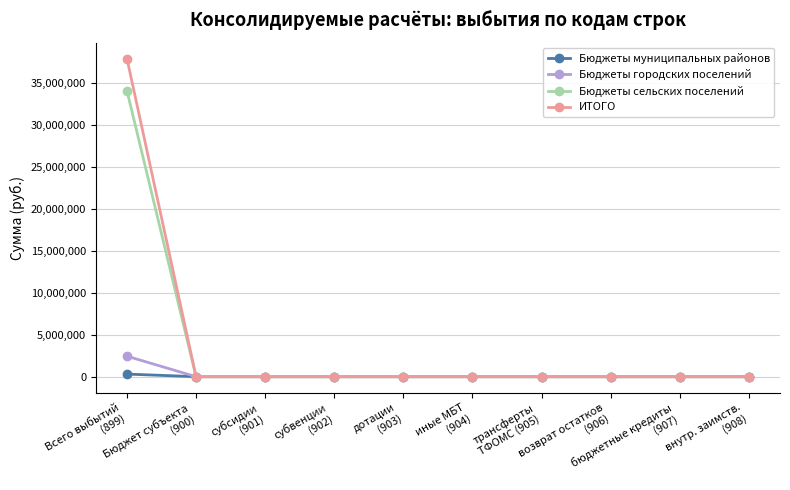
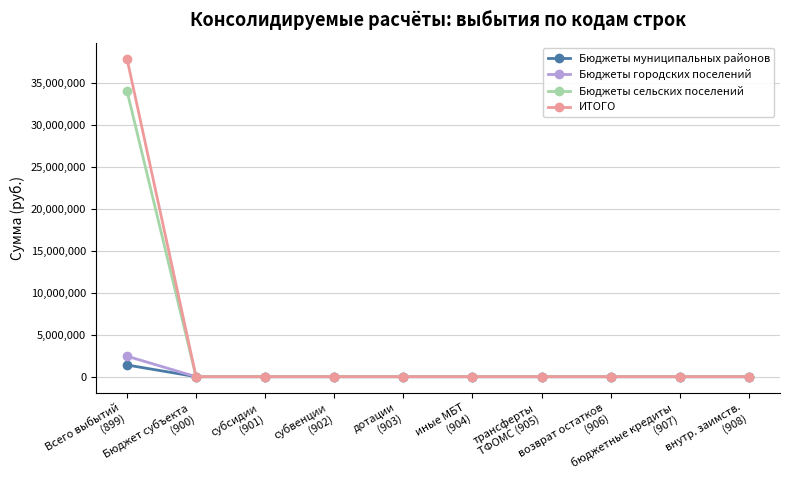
Бюджеты муниципальных районов, Всего выбытий (899): 0 -> 1,000,000
